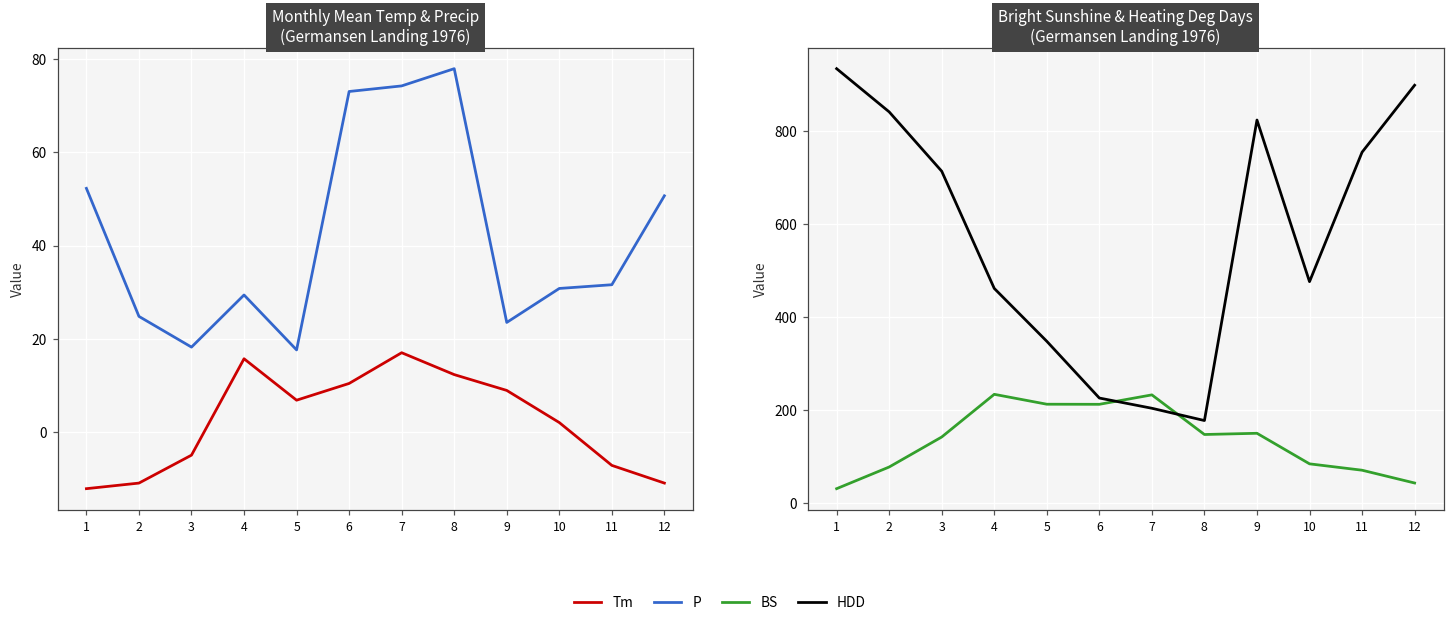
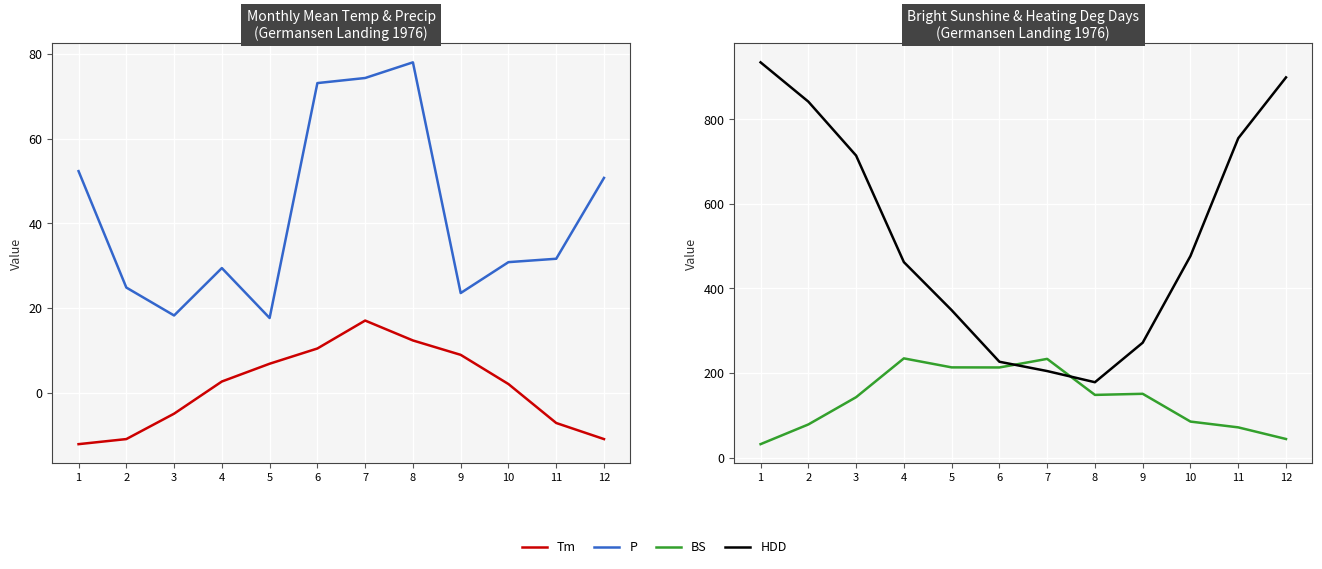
Monthly Mean Temp & Precip (Germansen Landing 1976), Tm, 4: 16 -> 3
Bright Sunshine & Heating Deg Days (Germansen Landing 1976), HDD, 9: 820 -> 270
